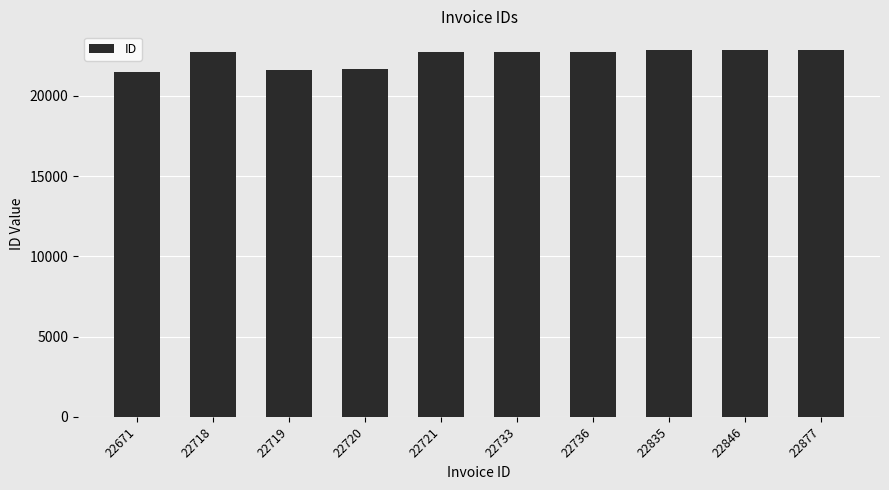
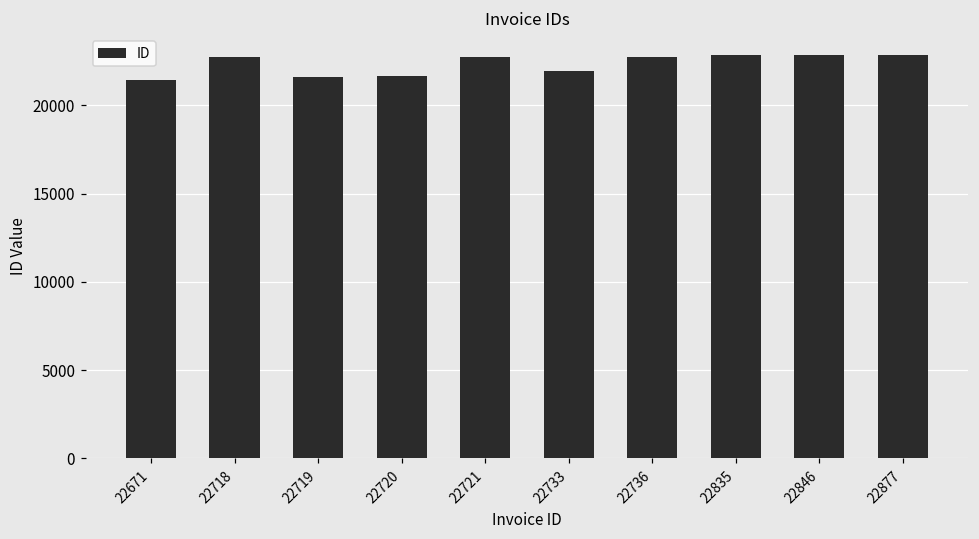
22733: 22700 -> 22000
